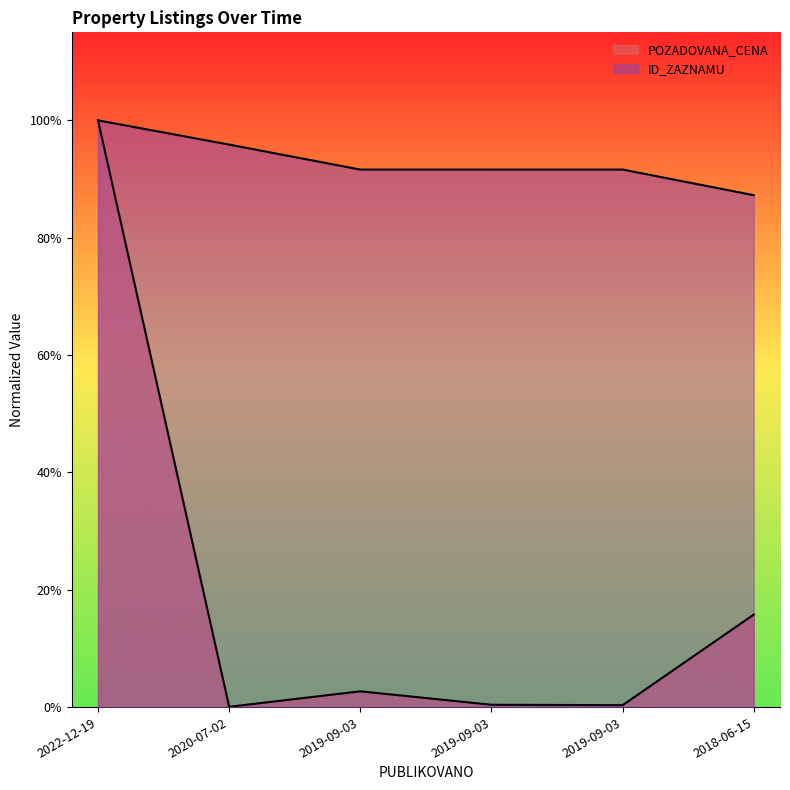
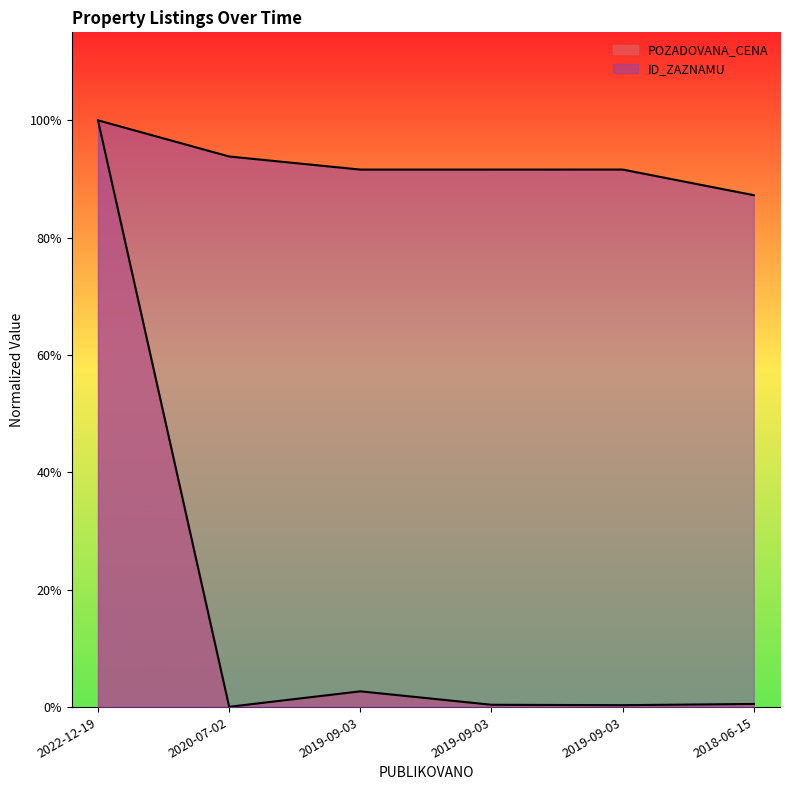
ID_ZAZNAMU, 2020-07-02: 96% -> 94%
POZADOVANA_CENA, 2018-06-15: 16% -> 1%
